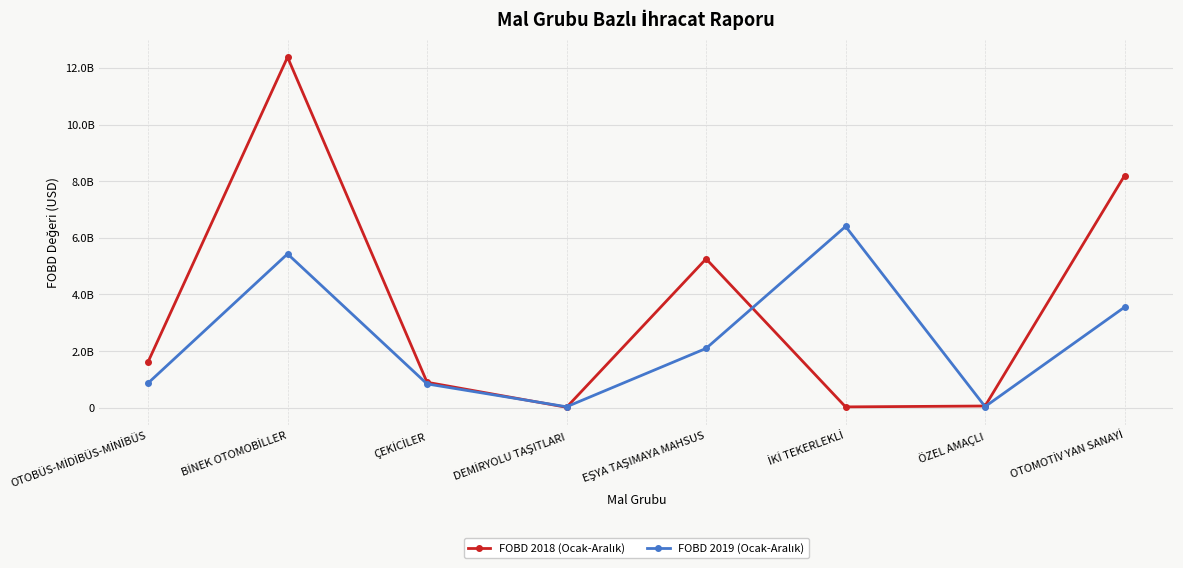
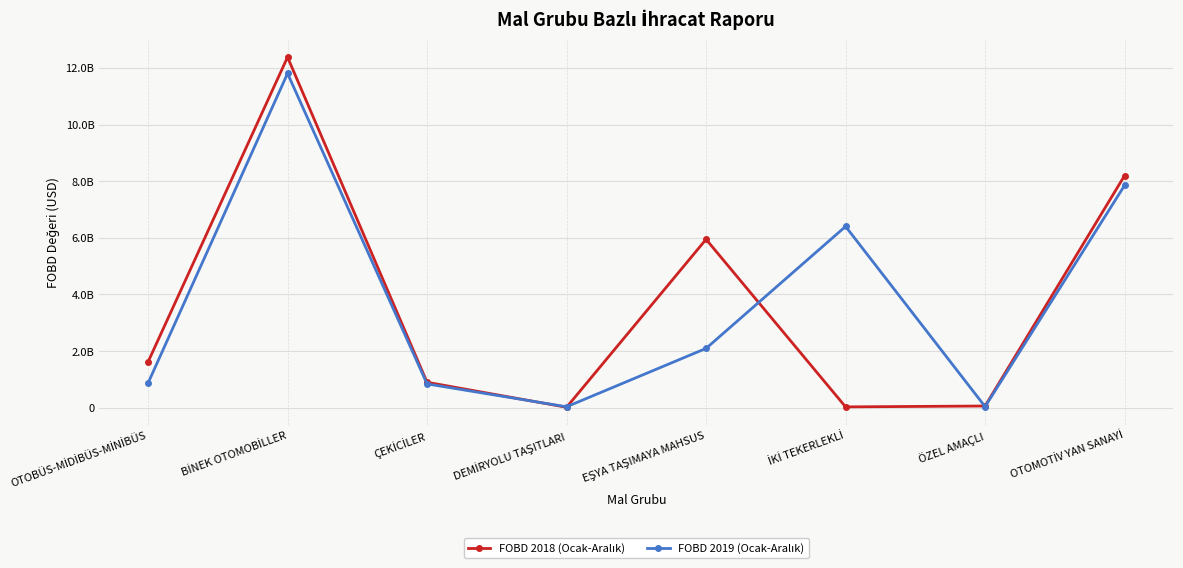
FOBD 2019 (Ocak-Aralık), BİNEK OTOMOBİLLER: 5400000000 -> 11800000000
FOBD 2018 (Ocak-Aralık), EŞYA TAŞIMAYA MAHSUS: 5300000000 -> 5900000000
FOBD 2019 (Ocak-Aralık), OTOMOTİV YAN SANAYİ: 3600000000 -> 7900000000
